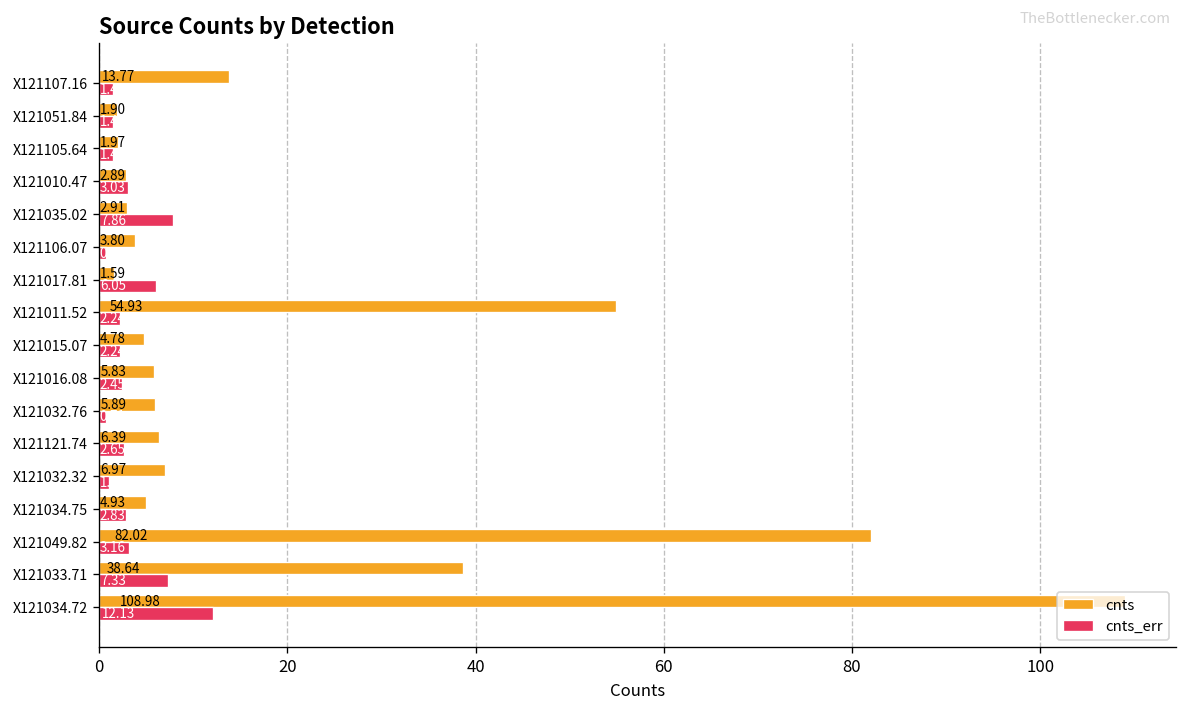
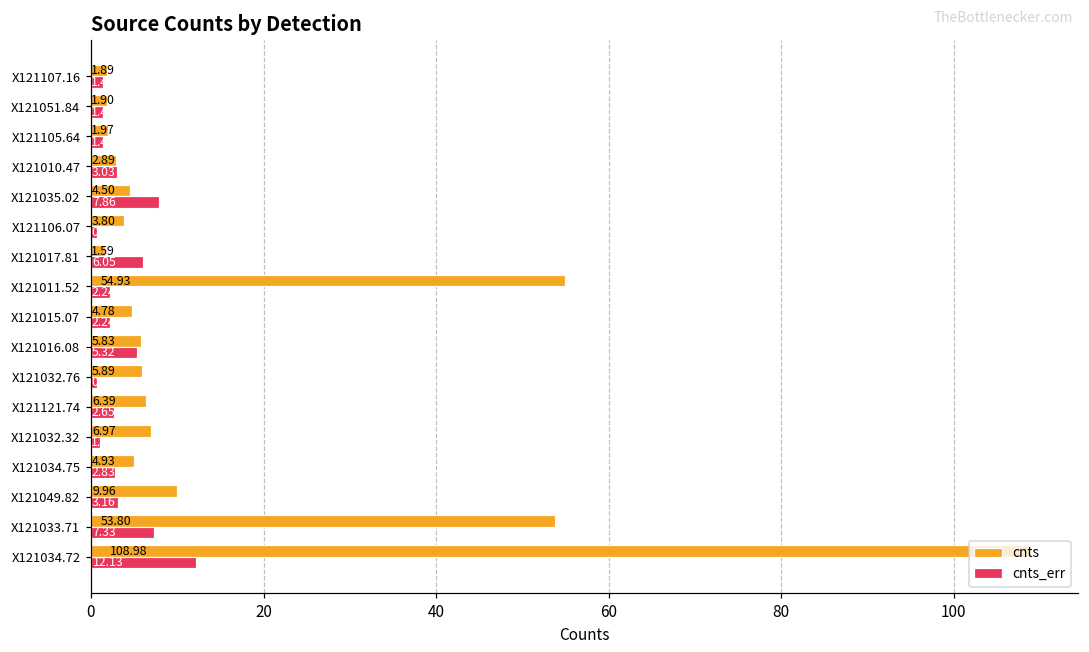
cnts, X121107.16: 13.77 -> 1.89
cnts, X121035.02: 2.91 -> 4.50
cnts_err, X121016.08: 2.45 -> 5.32
cnts, X121049.82: 82.02 -> 9.96
cnts, X121033.71: 38.64 -> 53.80
